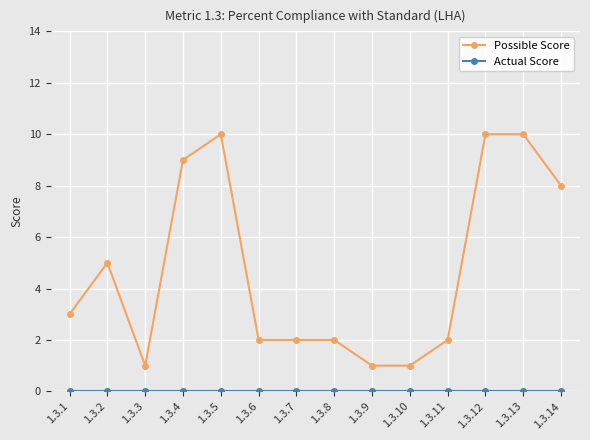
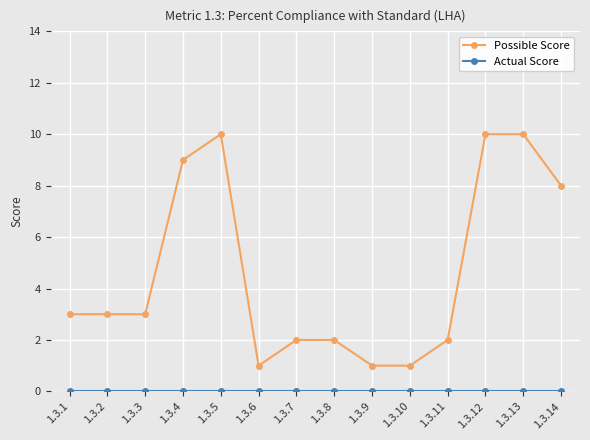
Possible Score, 1.3.2: 5 -> 3
Possible Score, 1.3.3: 1 -> 3
Possible Score, 1.3.6: 2 -> 1
